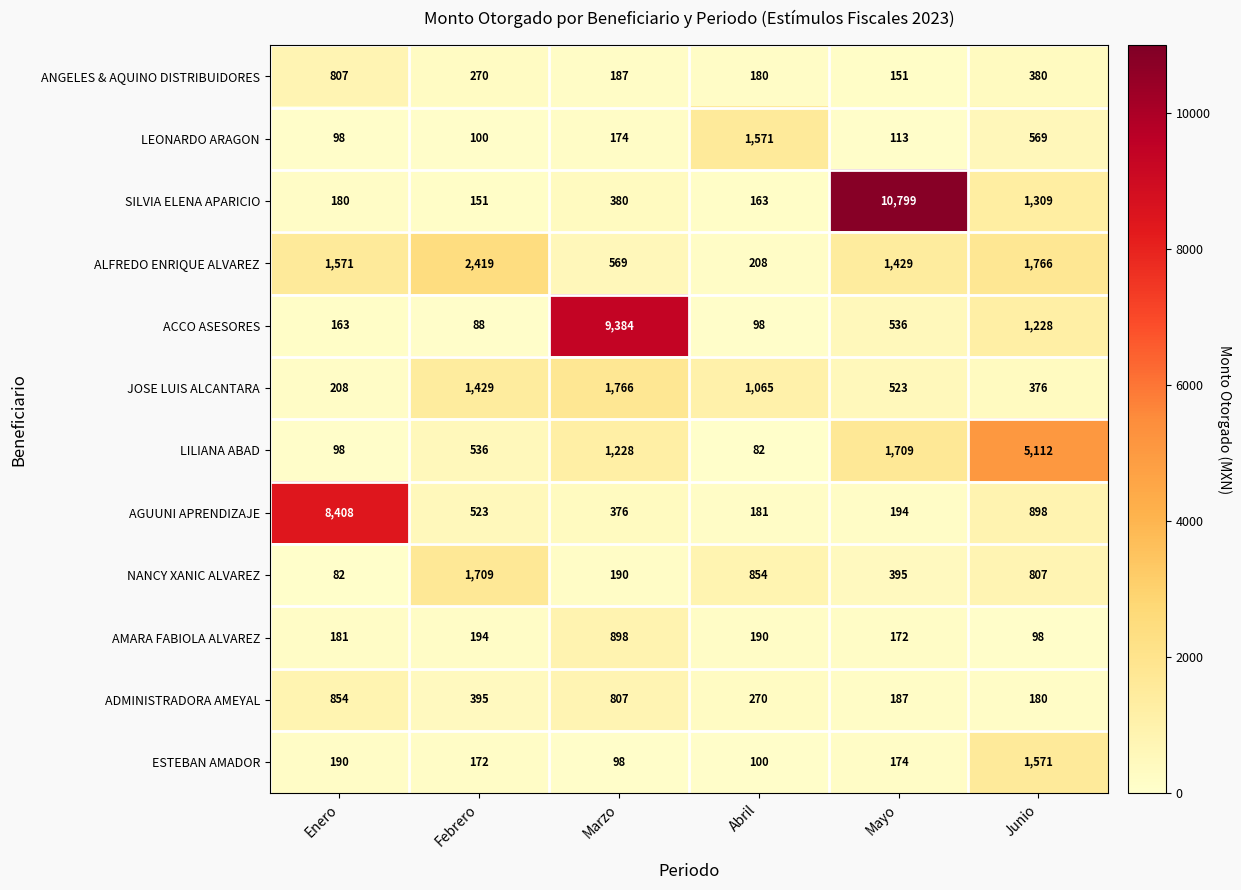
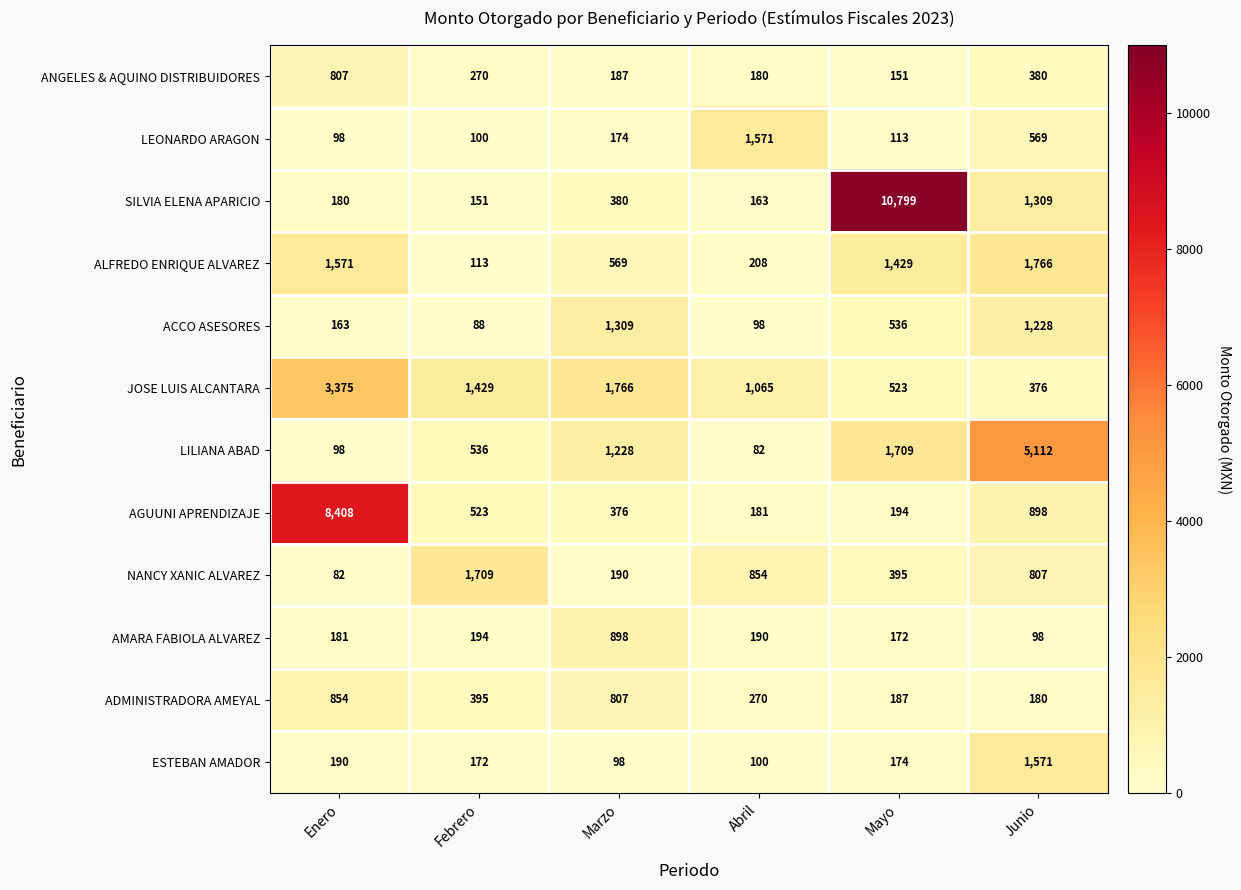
ALFREDO ENRIQUE ALVAREZ, Febrero: 2,419 -> 113
ACCO ASESORES, Marzo: 9,384 -> 1,309
JOSE LUIS ALCANTARA, Enero: 208 -> 3,375
